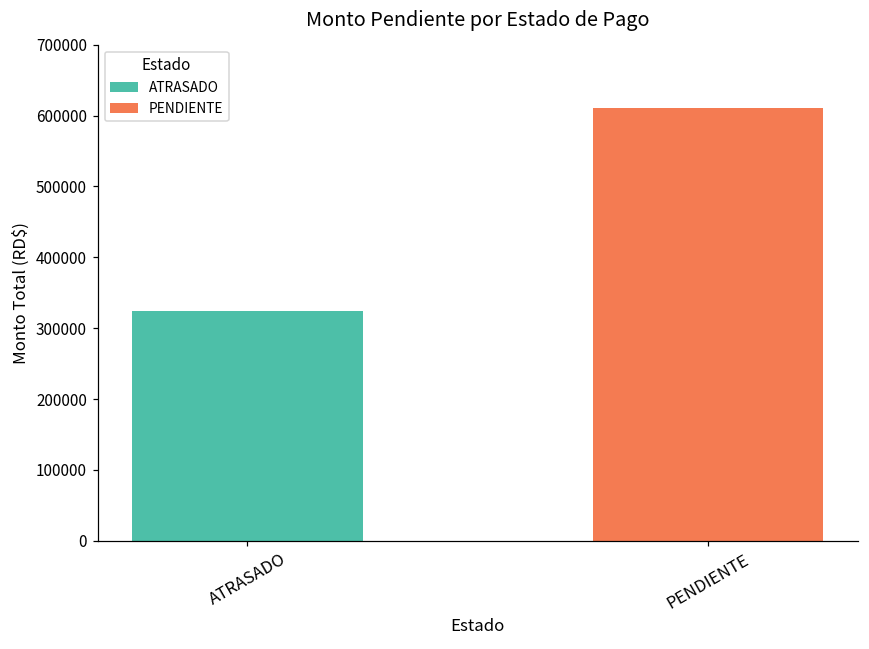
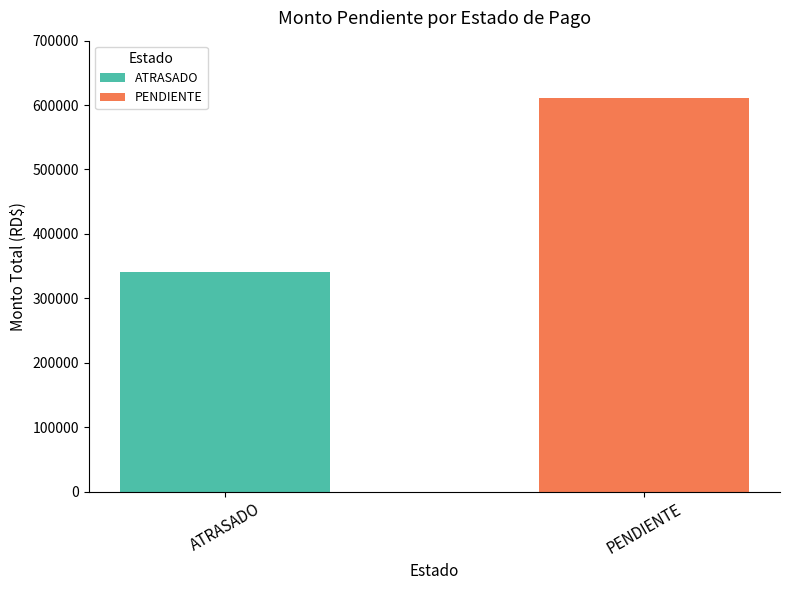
ATRASADO: 320000 -> 340000
